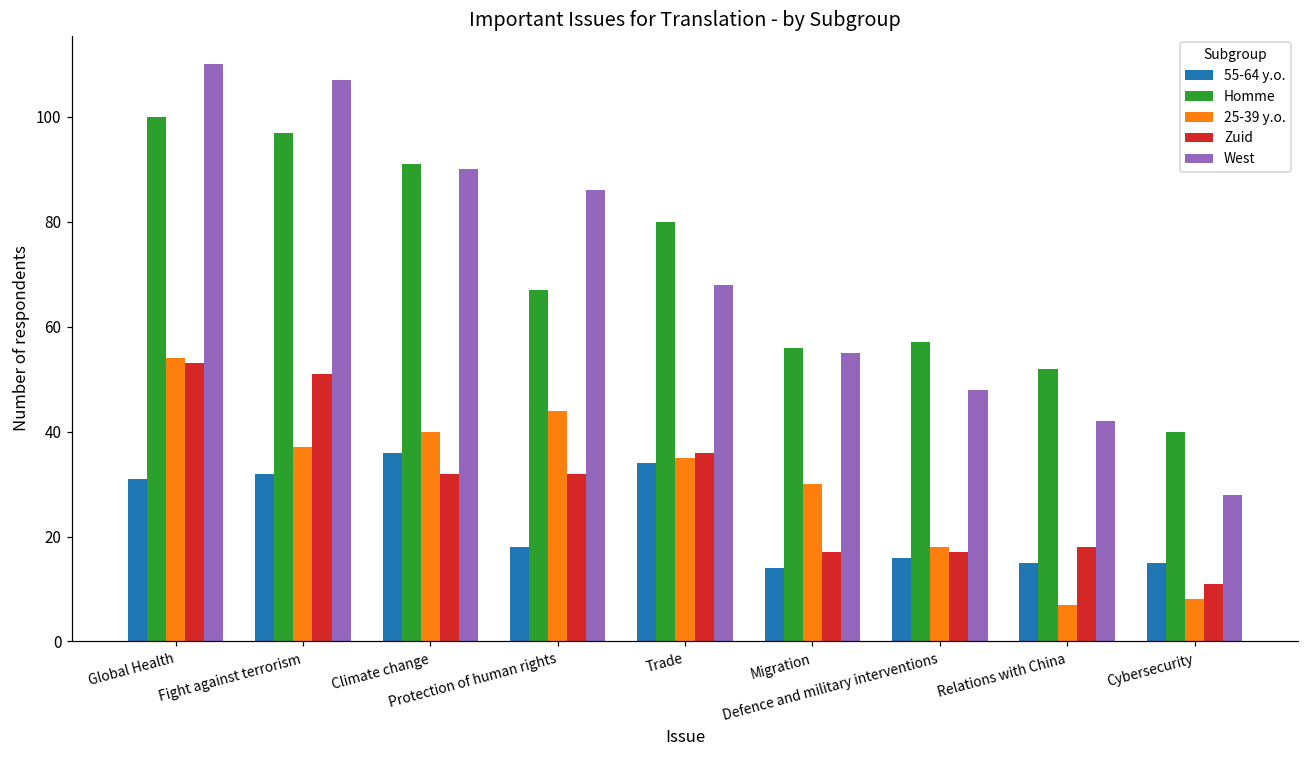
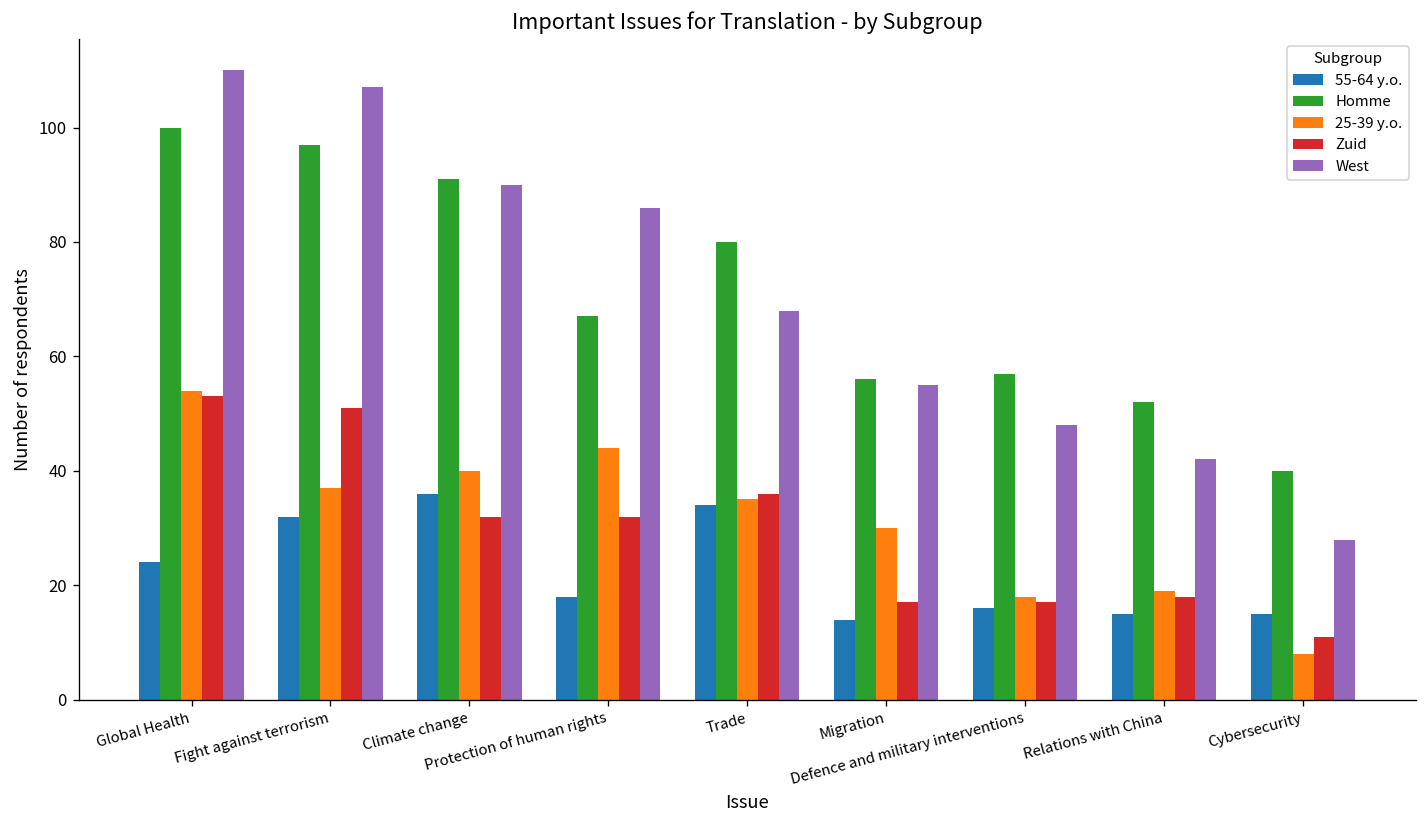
55-64 y.o., Global Health: 31 -> 24
25-39 y.o., Relations with China: 7 -> 19
